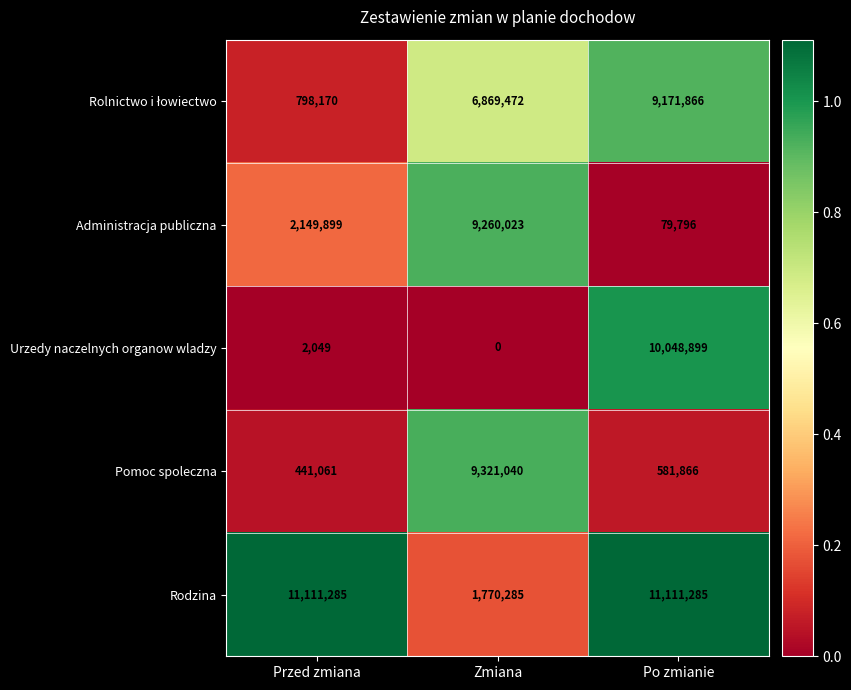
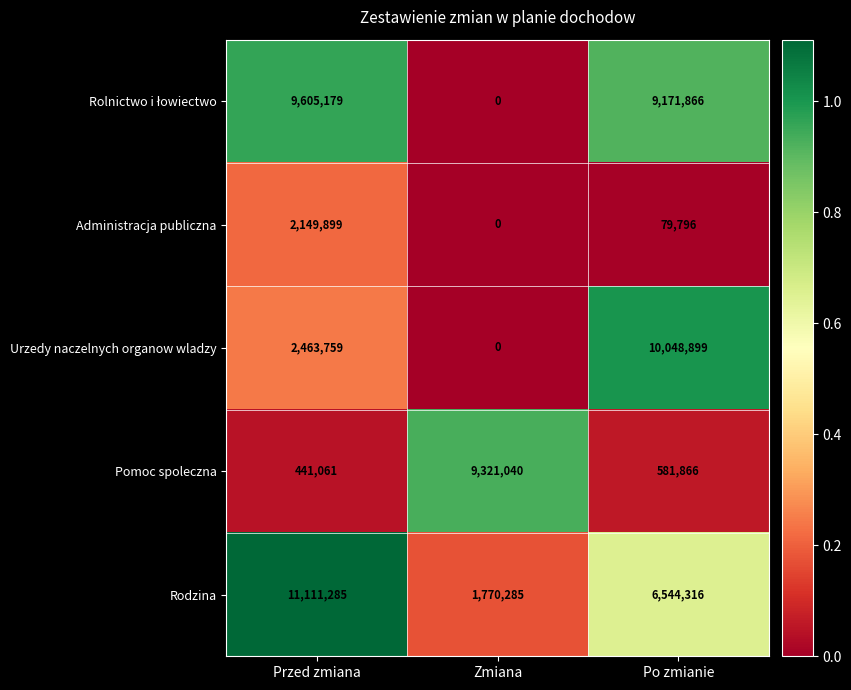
Rolnictwo i łowiectwo, Przed zmiana: 798,170 -> 9,605,179
Rolnictwo i łowiectwo, Zmiana: 6,869,472 -> 0
Administracja publiczna, Zmiana: 9,260,023 -> 0
Urzedy naczelnych organow wladzy, Przed zmiana: 2,049 -> 2,463,759
Rodzina, Po zmianie: 11,111,285 -> 6,544,316
